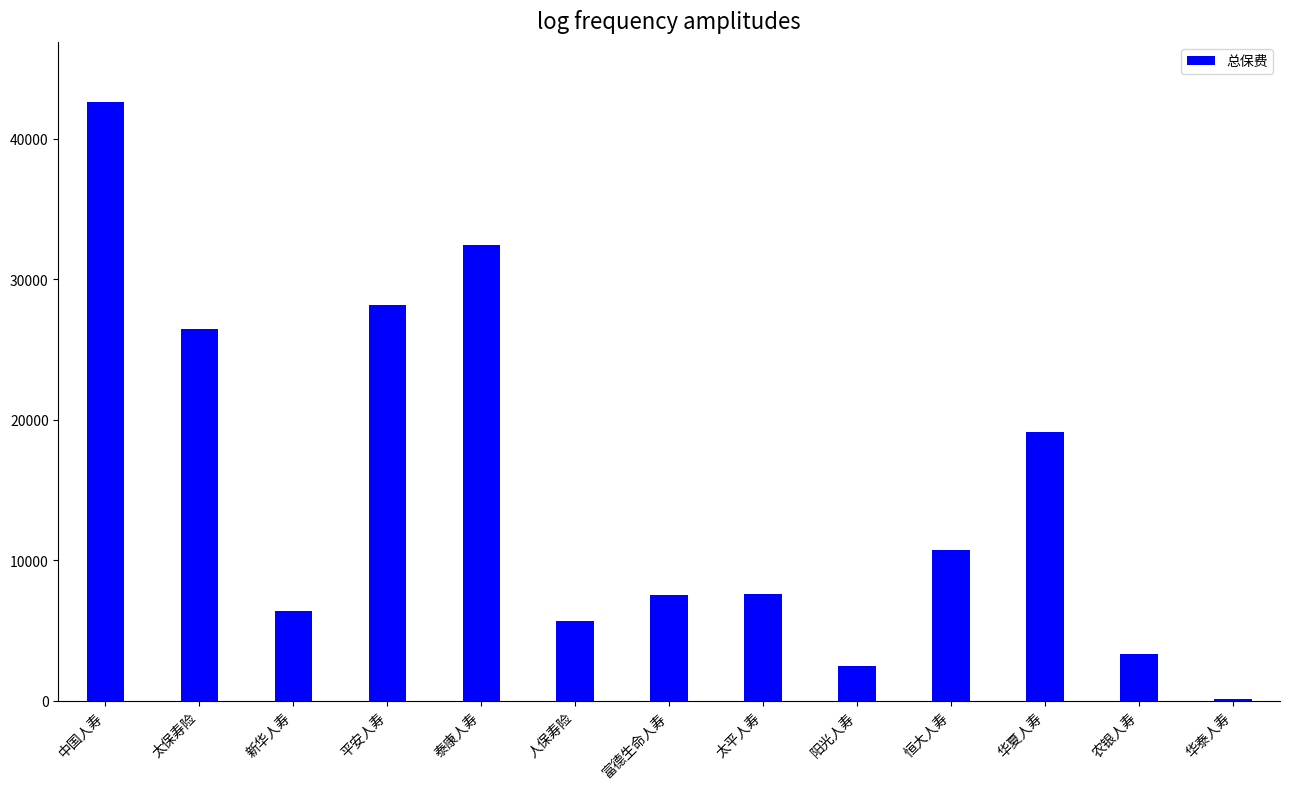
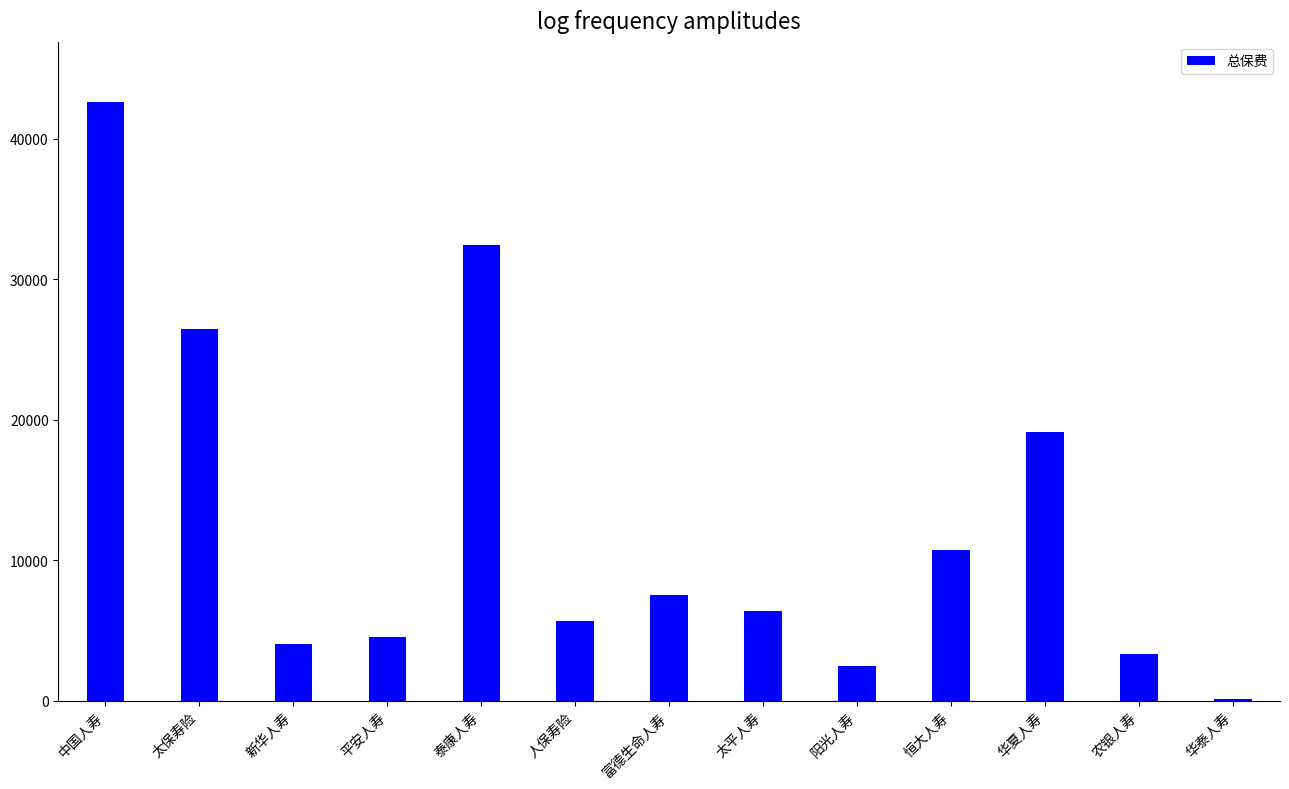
新华人寿: 6300 -> 4000
平安人寿: 28200 -> 4500
太平人寿: 7600 -> 6400
